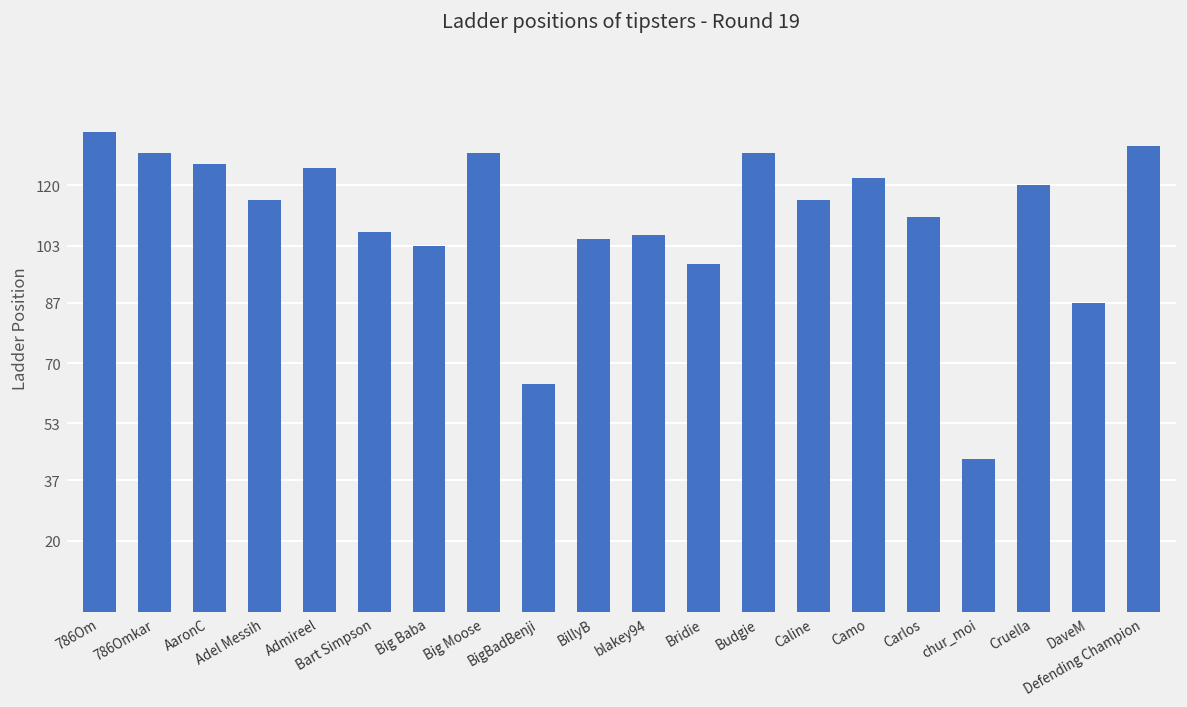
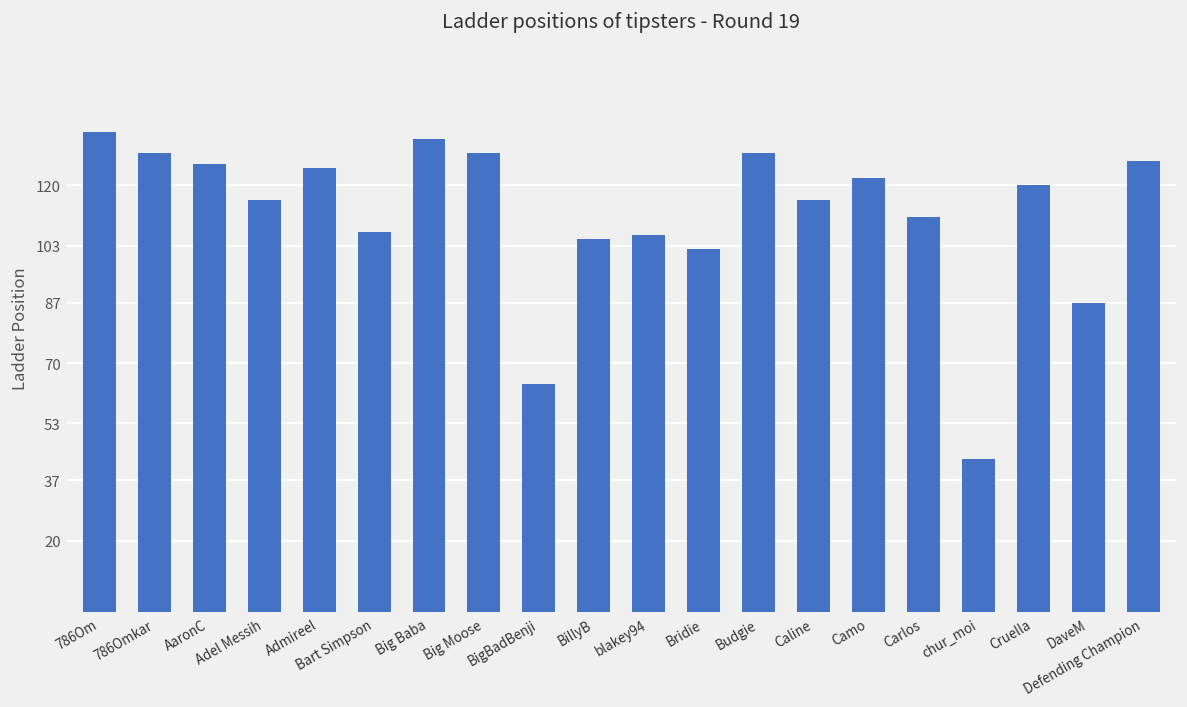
Big Baba: 103 -> 133
Bridie: 98 -> 102
Defending Champion: 131 -> 127
